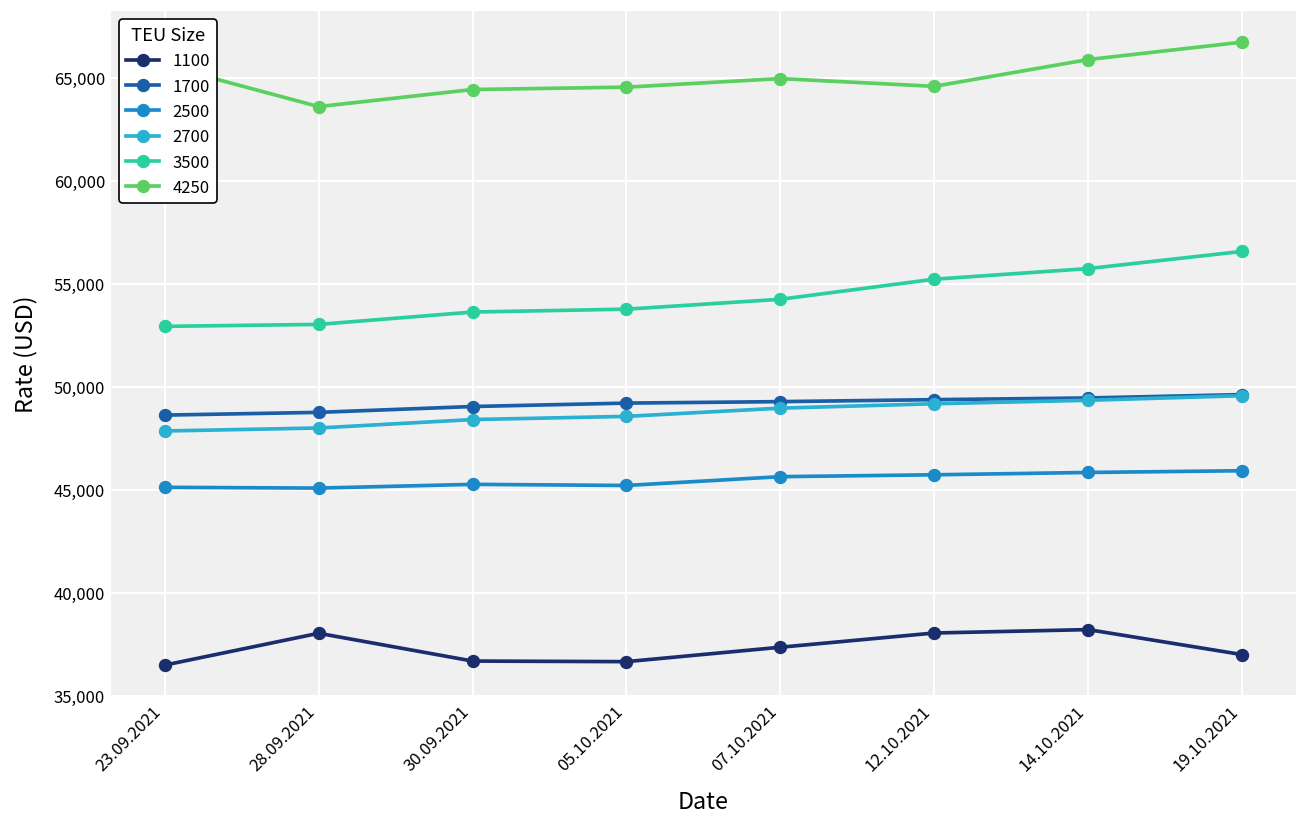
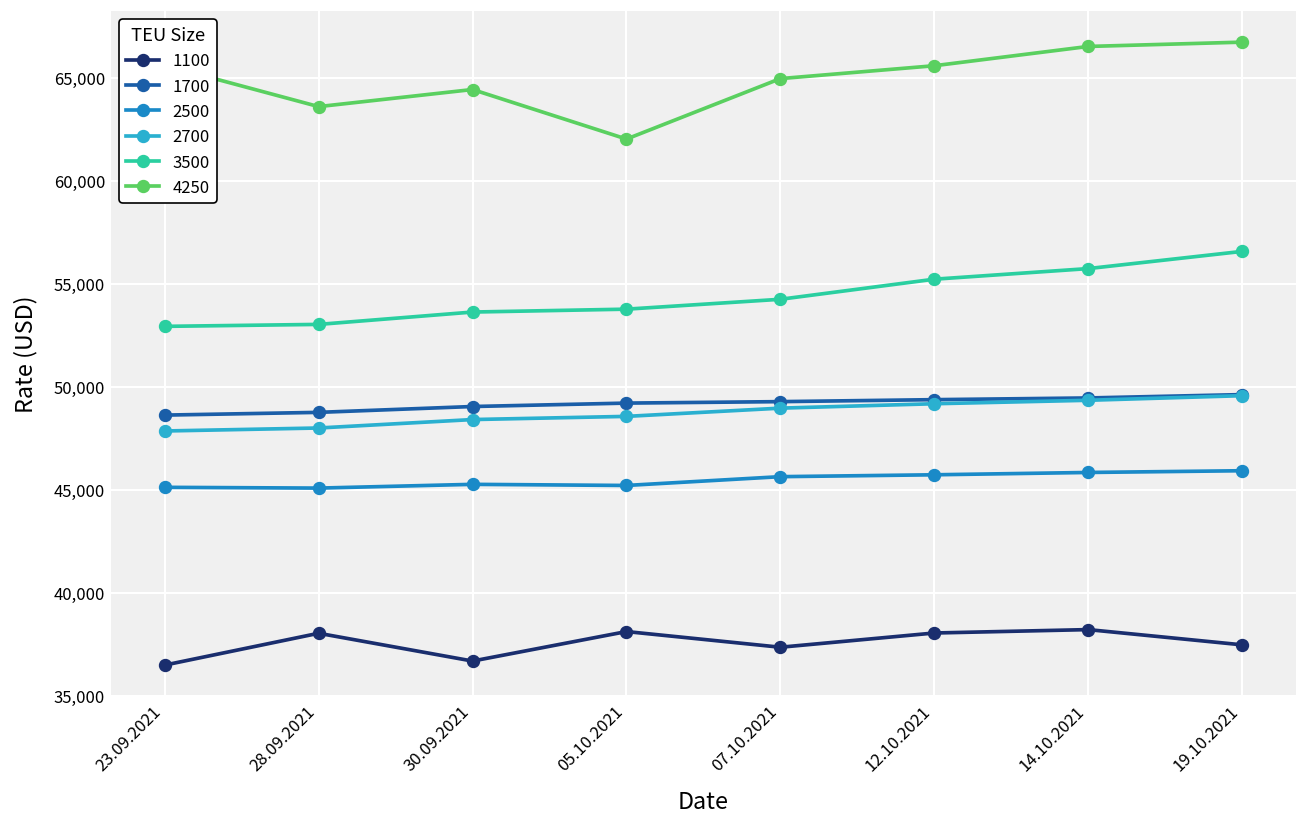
1100, 05.10.2021: 36,700 -> 38,100
4250, 05.10.2021: 64,500 -> 62,000
4250, 12.10.2021: 64,600 -> 65,600
4250, 14.10.2021: 65,900 -> 66,500
1100, 19.10.2021: 37,000 -> 37,500
